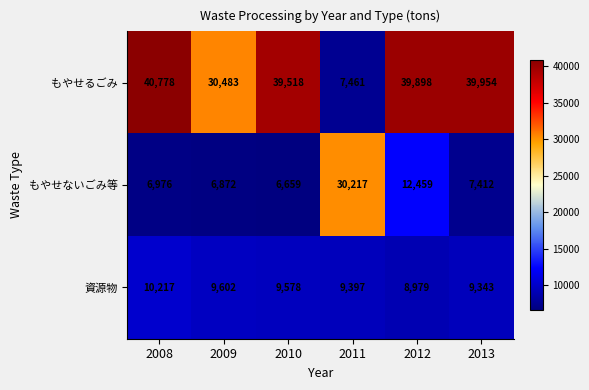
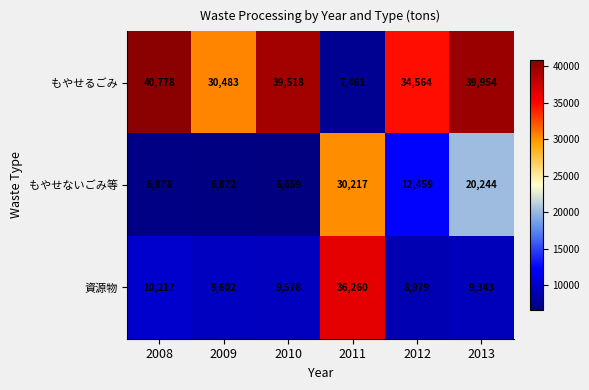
もやせるごみ, 2012: 39,898 -> 34,564
もやせないごみ等, 2013: 7,412 -> 20,244
資源物, 2011: 9,397 -> 36,260
